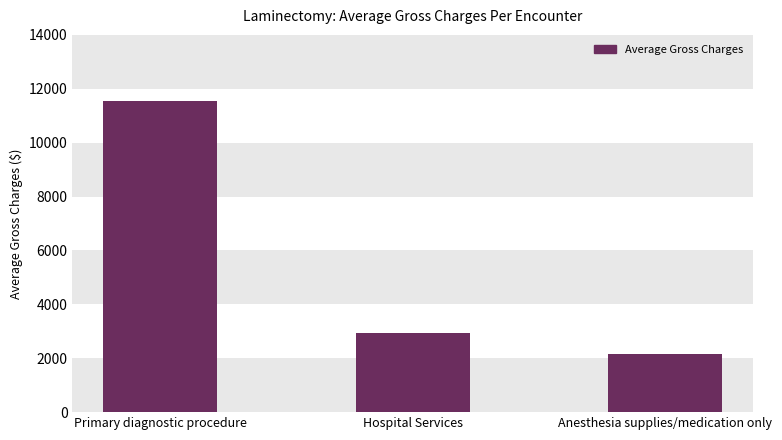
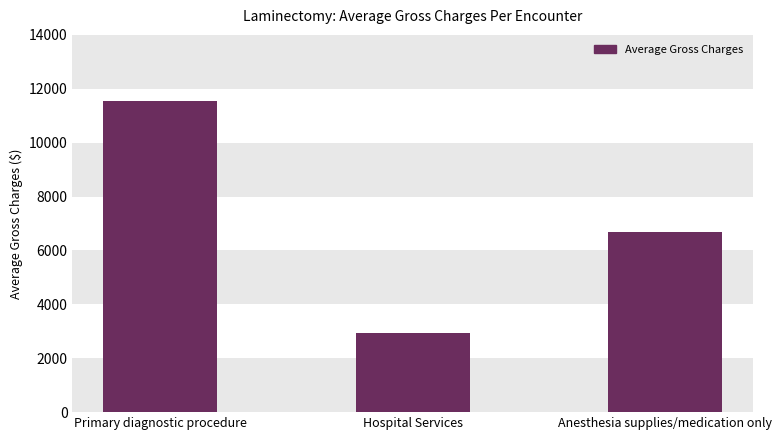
Anesthesia supplies/medication only: 2200 -> 6700
